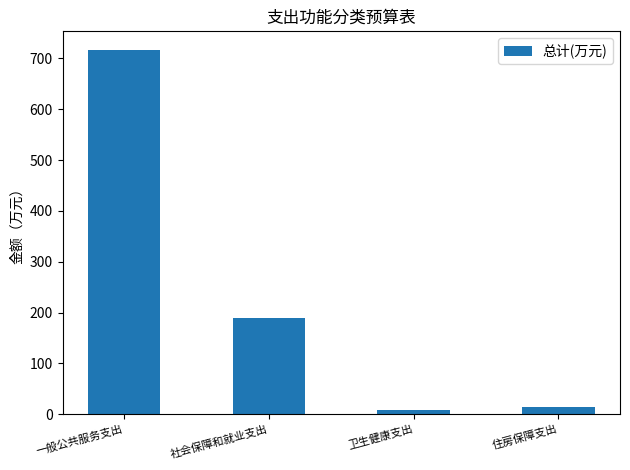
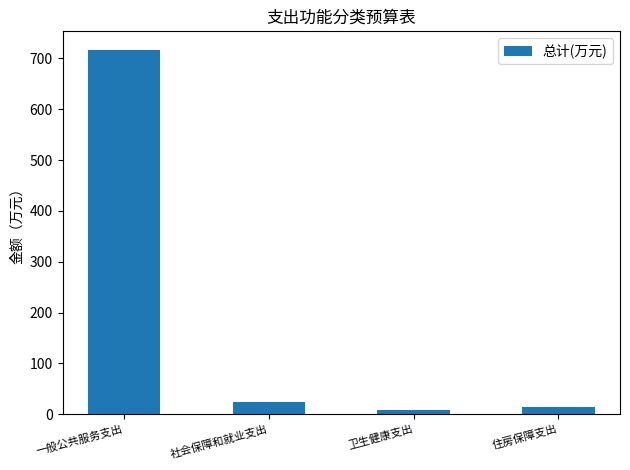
社会保障和就业支出: 190 -> 20
